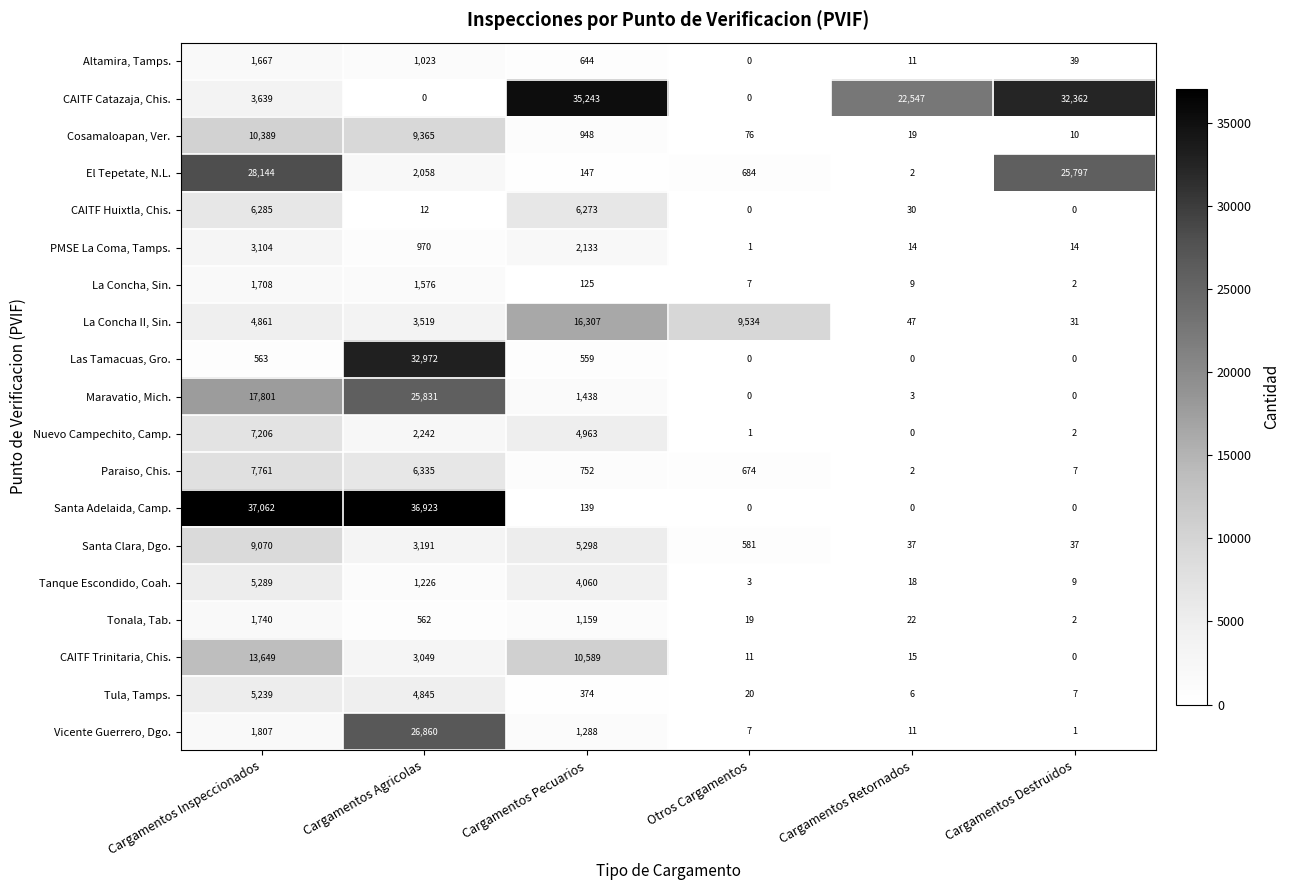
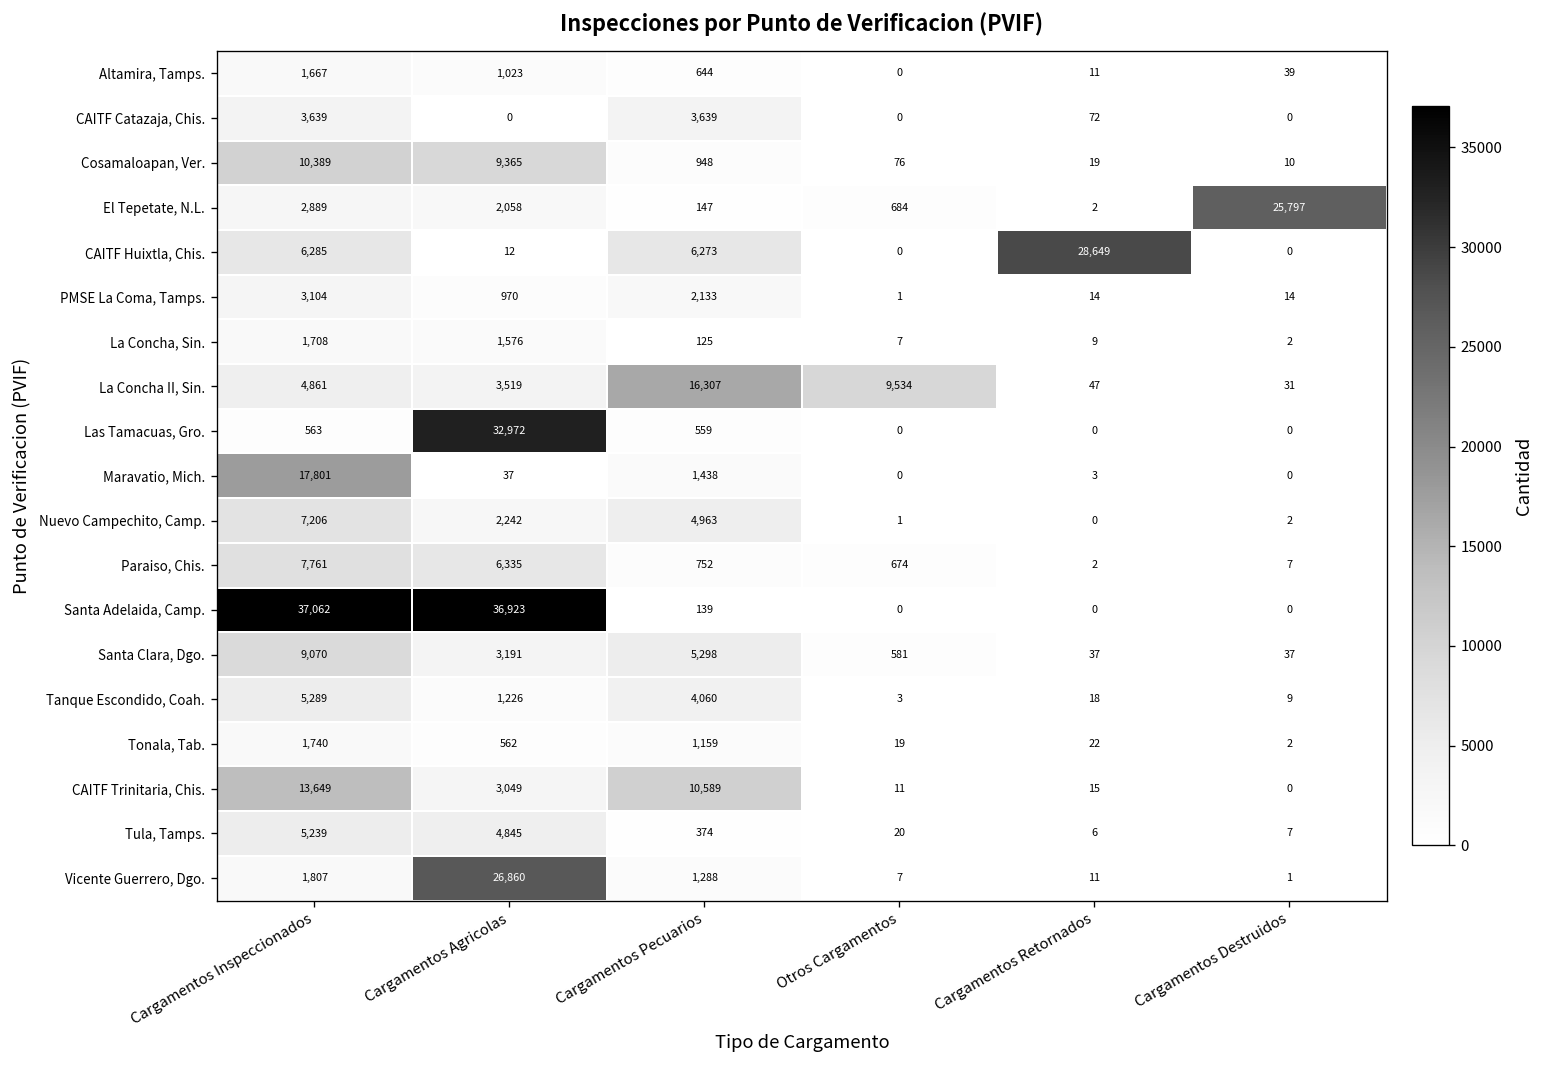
CAITF Catazaja, Chis., Cargamentos Pecuarios: 35,243 -> 3,639
CAITF Catazaja, Chis., Cargamentos Retornados: 22,547 -> 72
CAITF Catazaja, Chis., Cargamentos Destruidos: 32,362 -> 0
El Tepetate, N.L., Cargamentos Inspeccionados: 28,144 -> 2,889
CAITF Huixtla, Chis., Cargamentos Retornados: 30 -> 28,649
Maravatio, Mich., Cargamentos Agricolas: 25,831 -> 37
